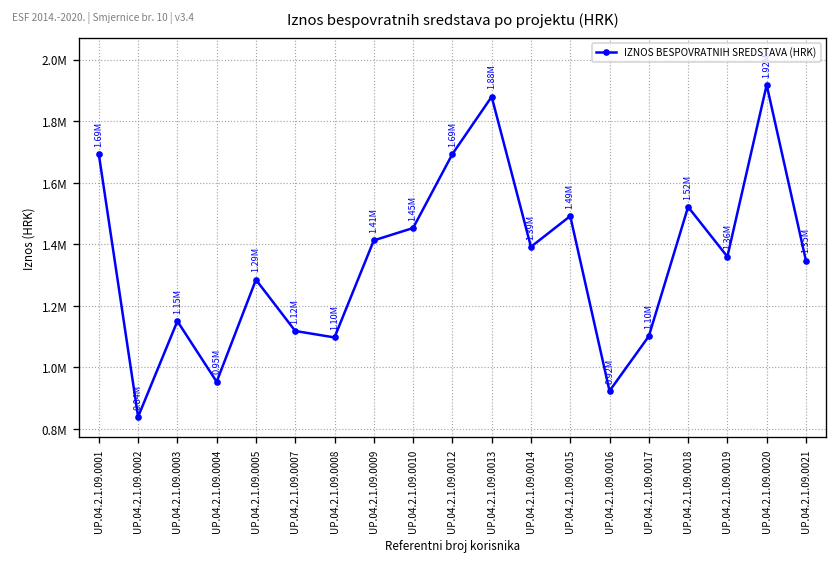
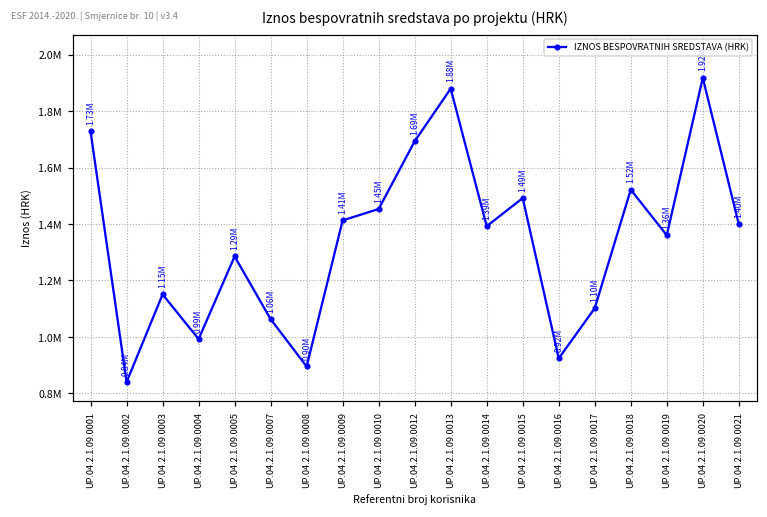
UP.04.2.1.09.0001: 1.69M -> 1.73M
UP.04.2.1.09.0004: 0.95M -> 0.99M
UP.04.2.1.09.0007: 1.12M -> 1.06M
UP.04.2.1.09.0008: 1.10M -> 0.90M
UP.04.2.1.09.0021: 1.35M -> 1.40M
